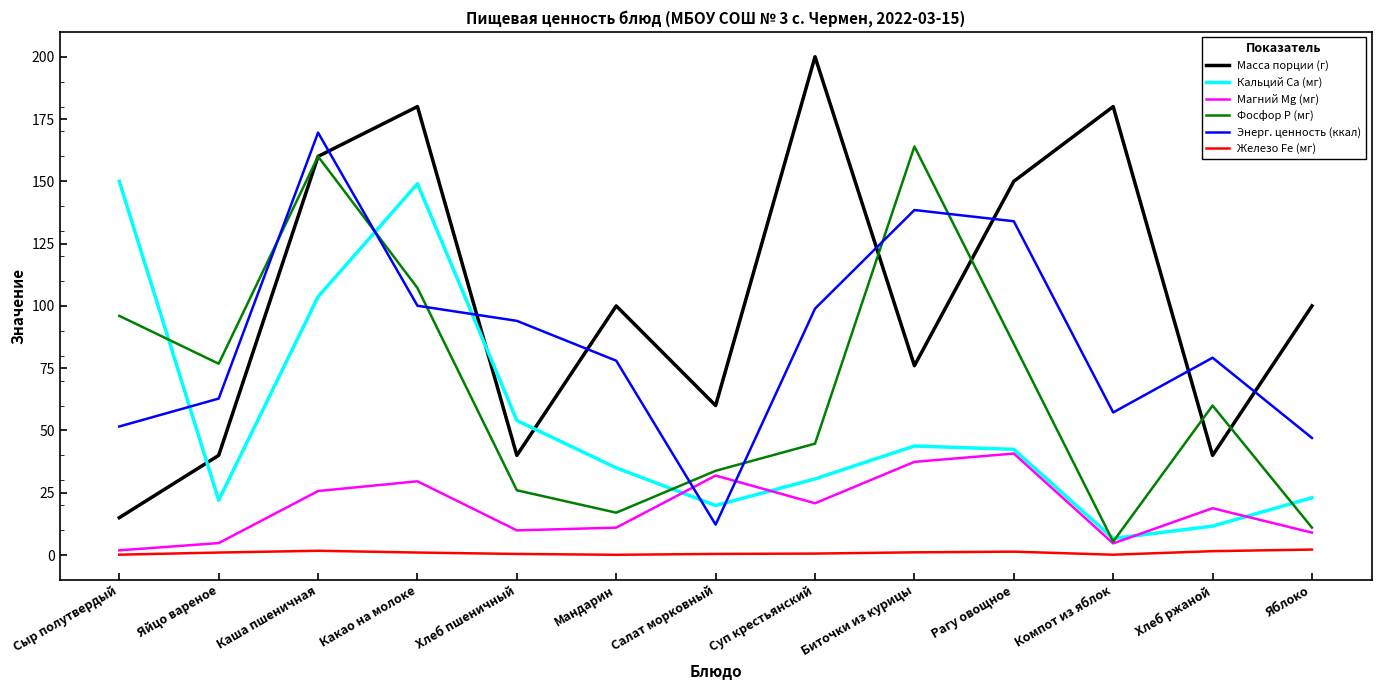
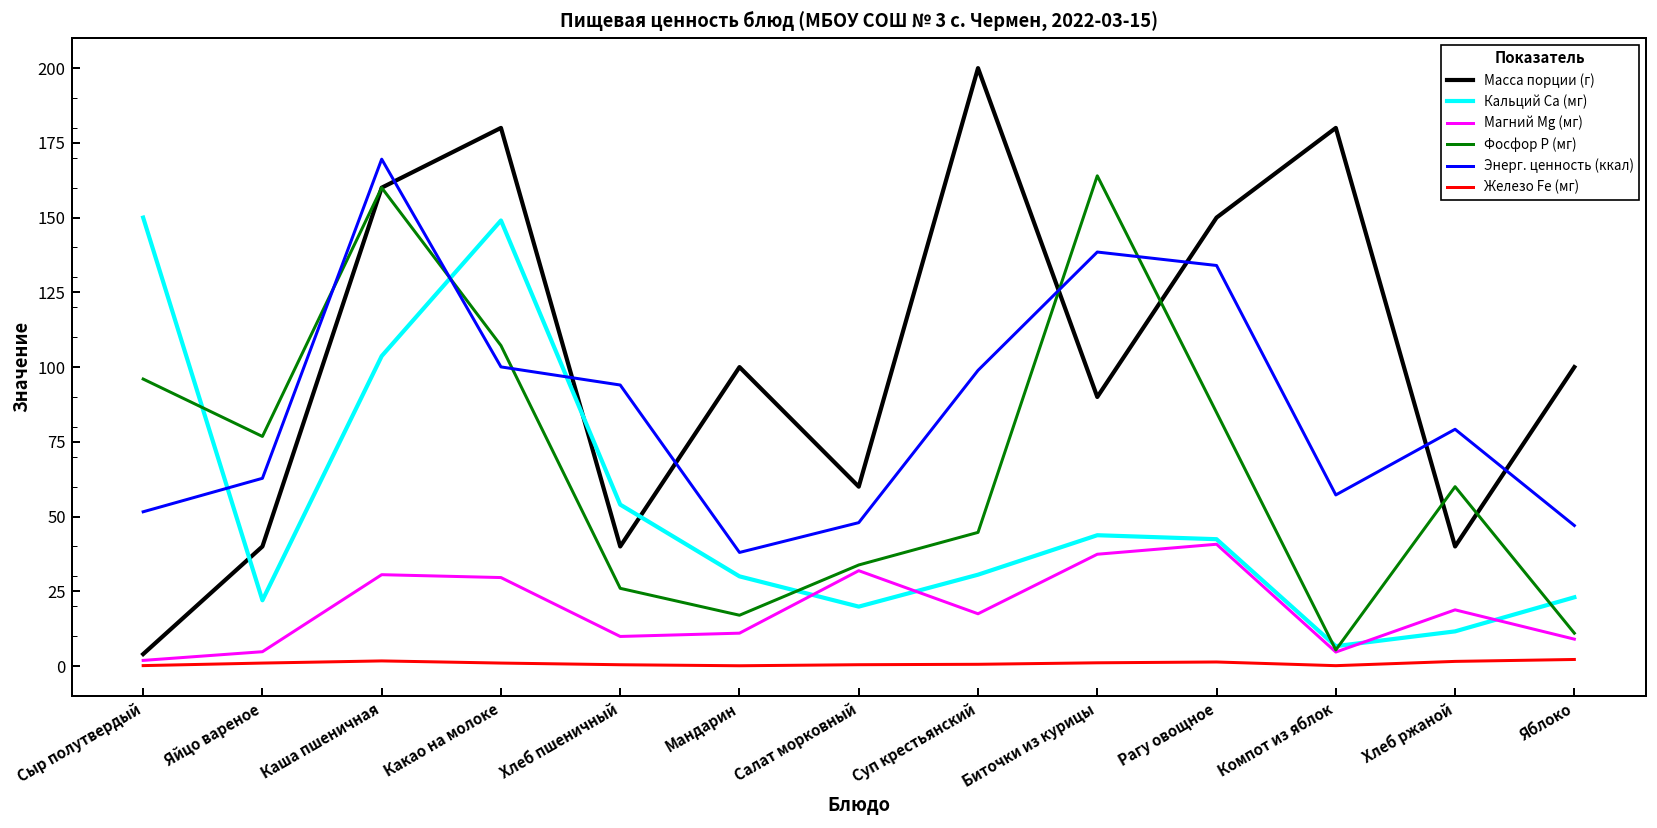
Масса порции (г), Сыр полутвердый: 15 -> 4
Магний Mg (мг), Каша пшеничная: 26 -> 31
Кальций Ca (мг), Мандарин: 35 -> 30
Энерг. ценность (ккал), Мандарин: 78 -> 38
Энерг. ценность (ккал), Салат морковный: 12 -> 48
Магний Mg (мг), Суп крестьянский: 21 -> 17
Масса порции (г), Биточки из курицы: 76 -> 90
